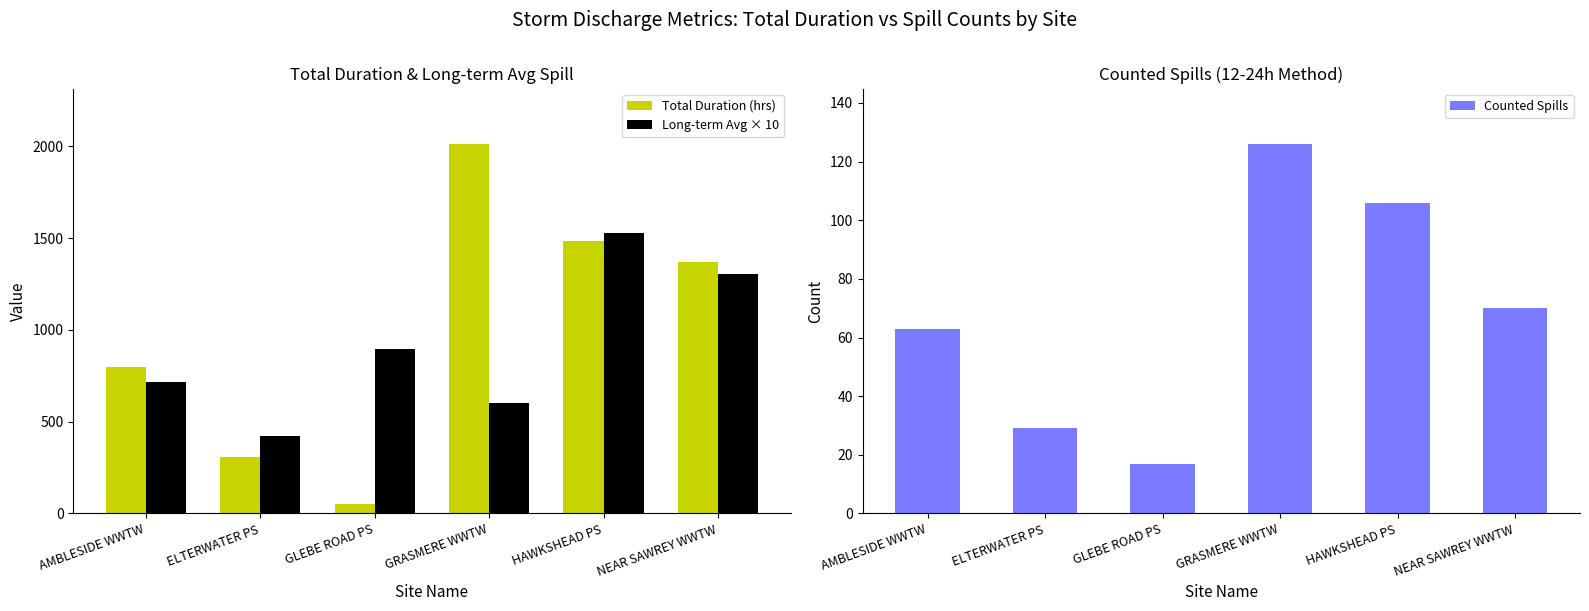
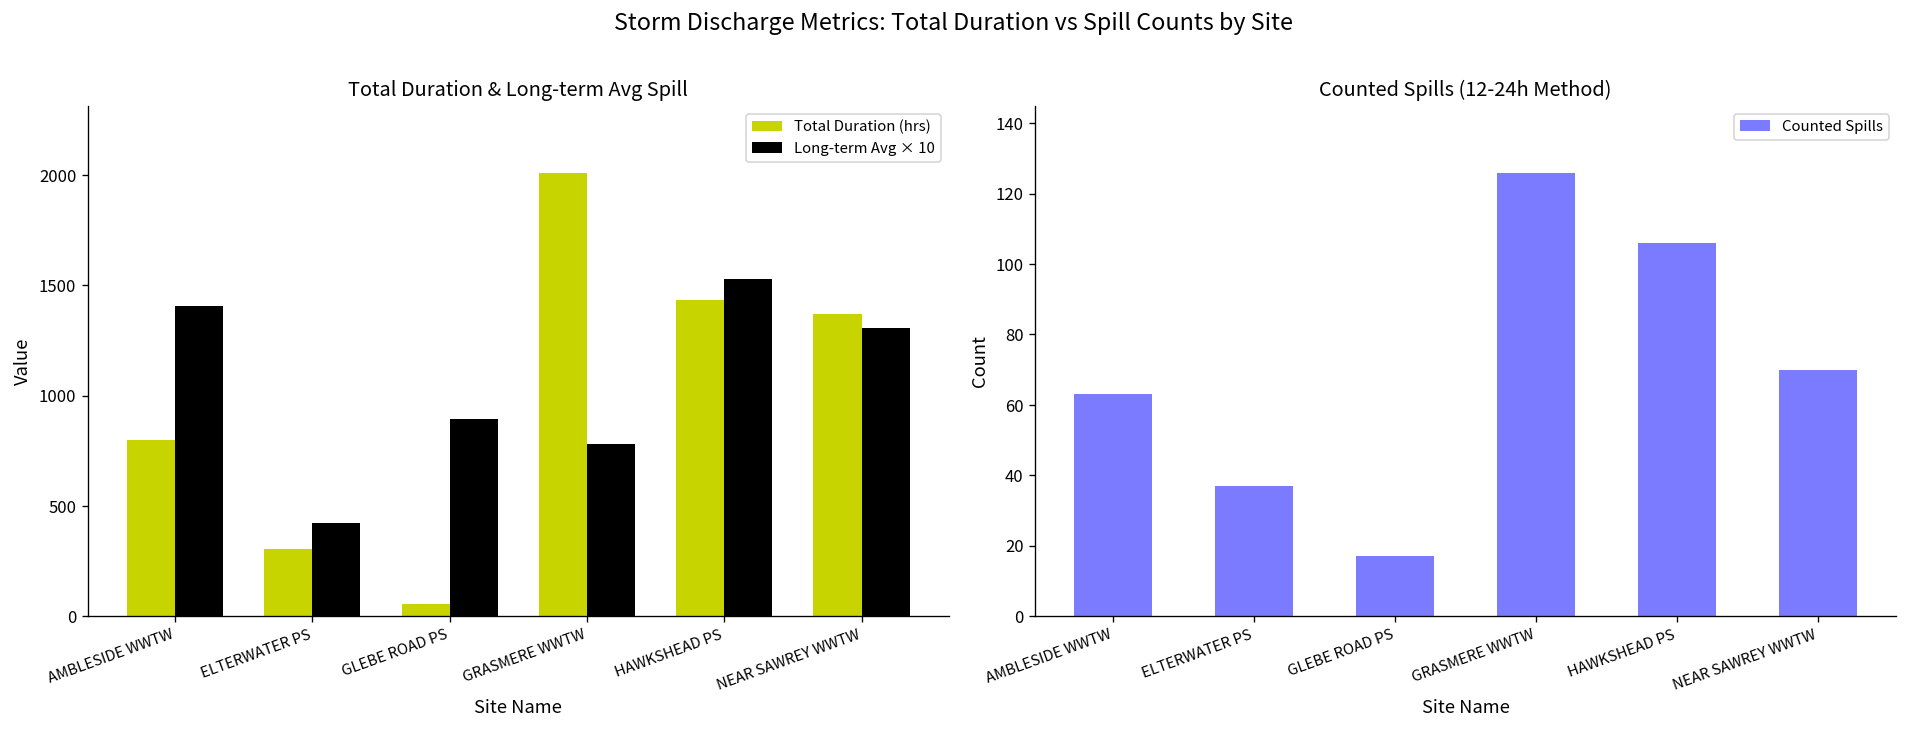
Total Duration & Long-term Avg Spill, Long-term Avg × 10, AMBLESIDE WWTW: 720 -> 1410
Total Duration & Long-term Avg Spill, Long-term Avg × 10, GRASMERE WWTW: 600 -> 780
Total Duration & Long-term Avg Spill, Total Duration (hrs), HAWKSHEAD PS: 1490 -> 1430
Counted Spills (12-24h Method), ELTERWATER PS: 29 -> 37
